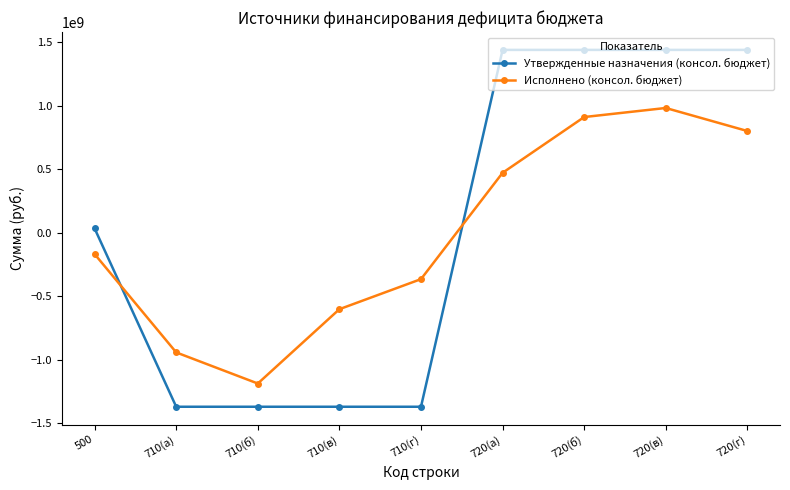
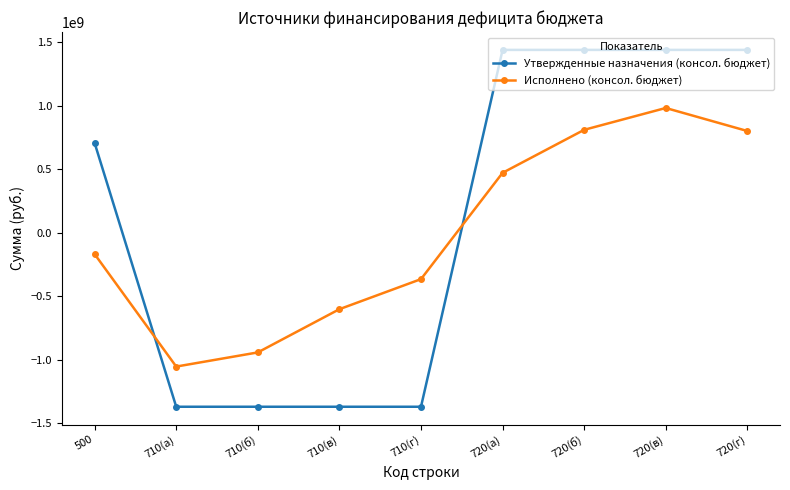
Утвержденные назначения (консол. бюджет), 500: 30000000 -> 710000000
Исполнено (консол. бюджет), 710(а): -940000000 -> -1050000000
Исполнено (консол. бюджет), 710(б): -1190000000 -> -940000000
Исполнено (консол. бюджет), 720(б): 910000000 -> 810000000
